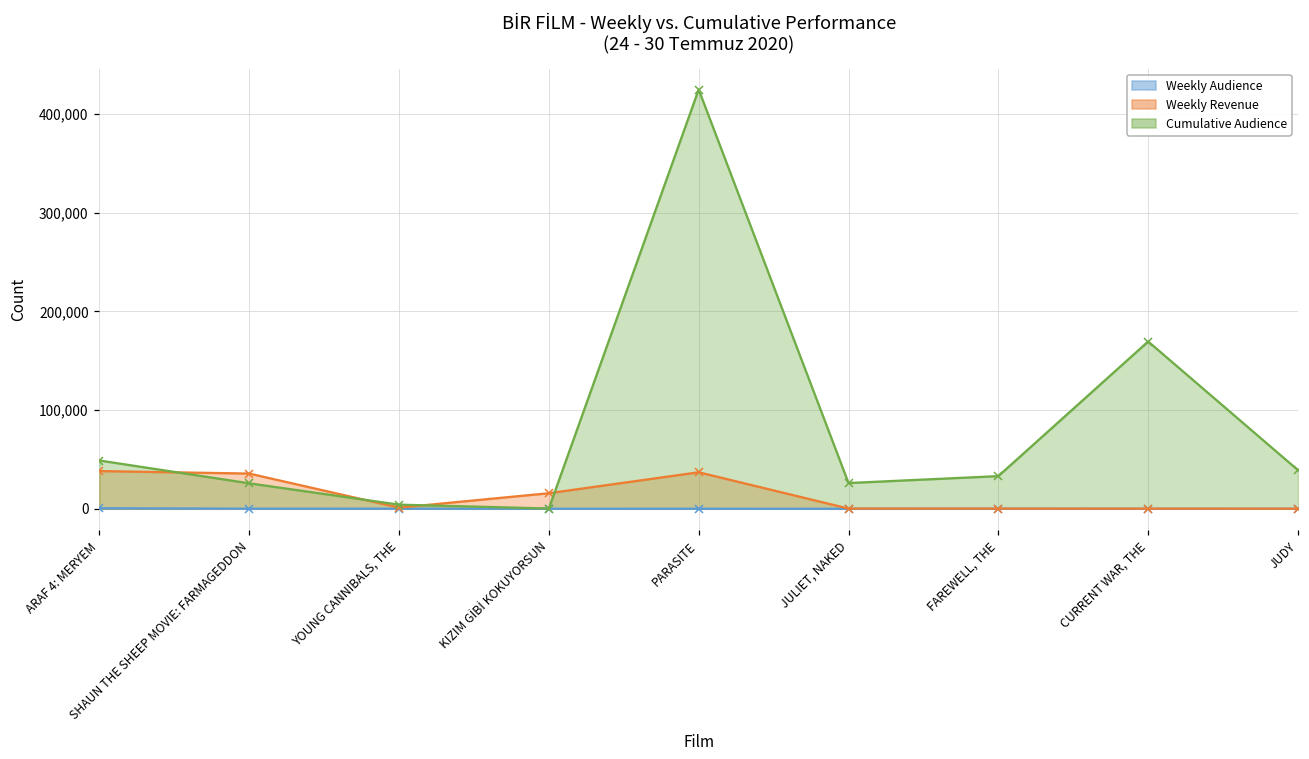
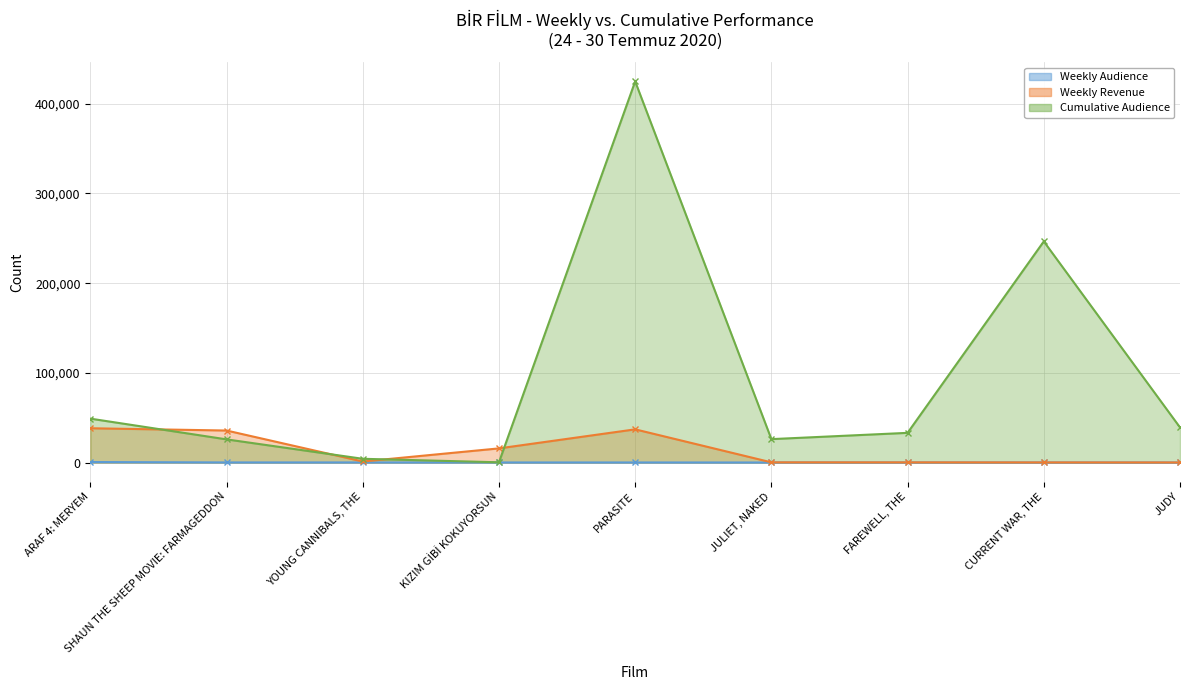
Cumulative Audience, CURRENT WAR, THE: 170,000 -> 250,000
